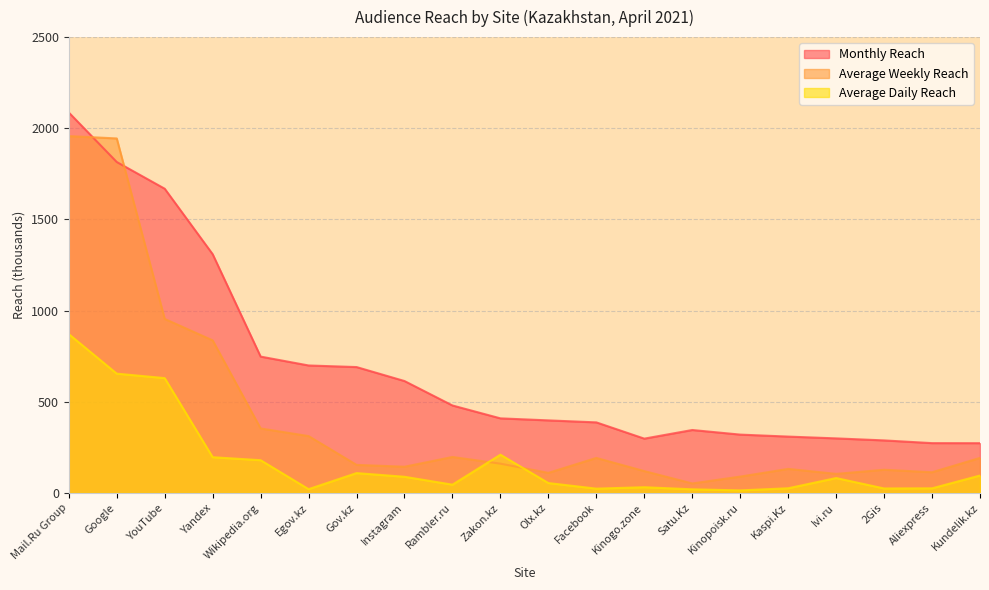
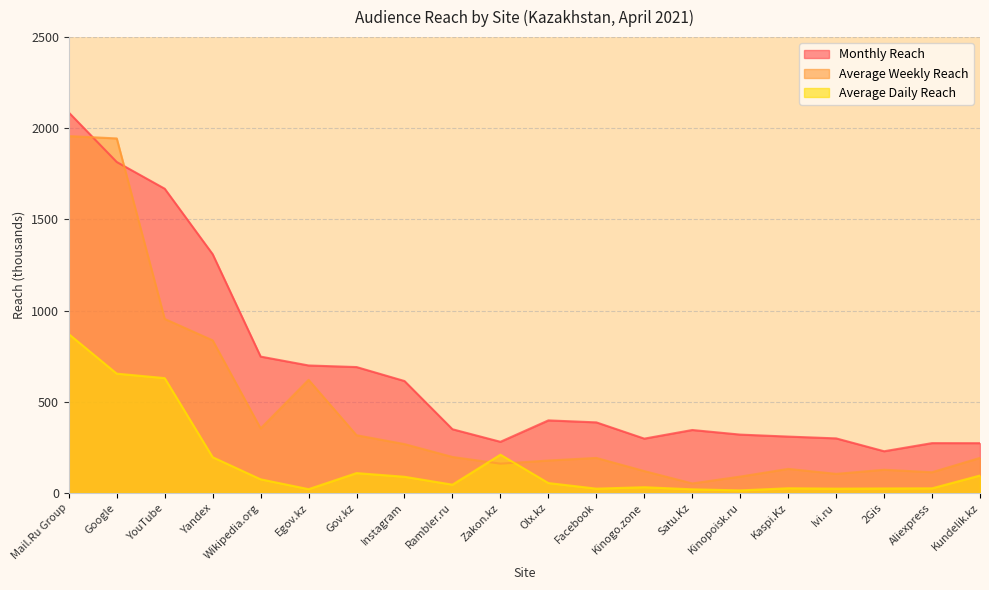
Average Daily Reach, Wikipedia.org: 180 -> 70
Average Weekly Reach, Egov.kz: 310 -> 620
Average Weekly Reach, Gov.kz: 150 -> 320
Average Weekly Reach, Instagram: 140 -> 270
Monthly Reach, Rambler.ru: 480 -> 350
Monthly Reach, Zakon.kz: 410 -> 280
Average Weekly Reach, Olx.kz: 110 -> 180
Average Daily Reach, Ivi.ru: 80 -> 20
Monthly Reach, 2Gis: 290 -> 230
